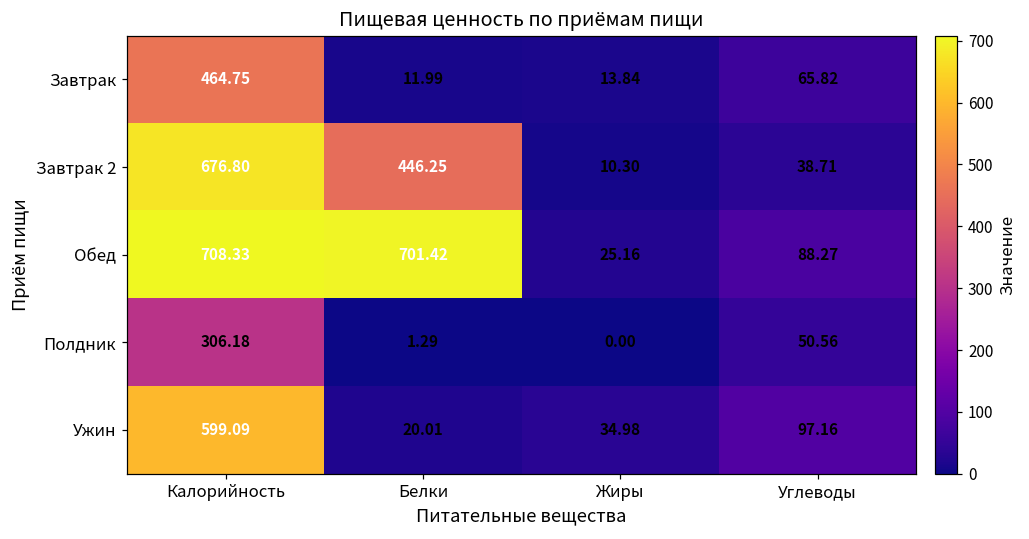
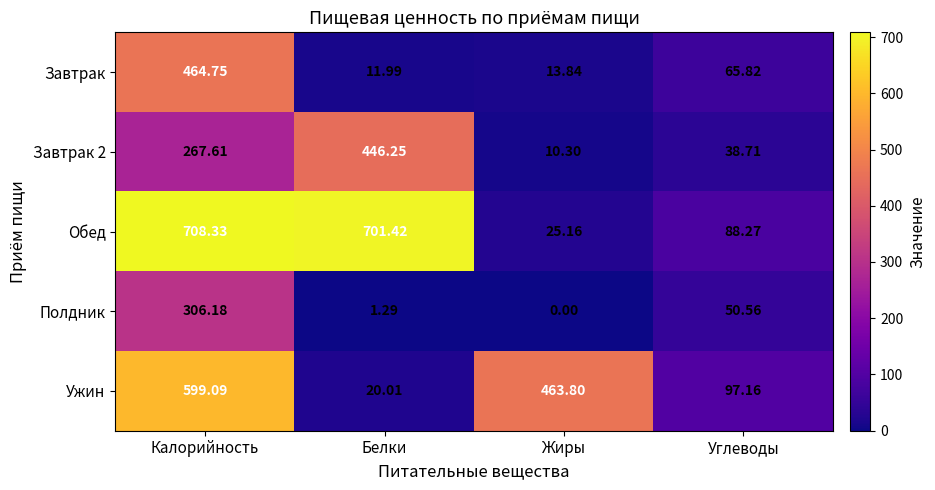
Завтрак 2, Калорийность: 676.80 -> 267.61
Ужин, Жиры: 34.98 -> 463.80
